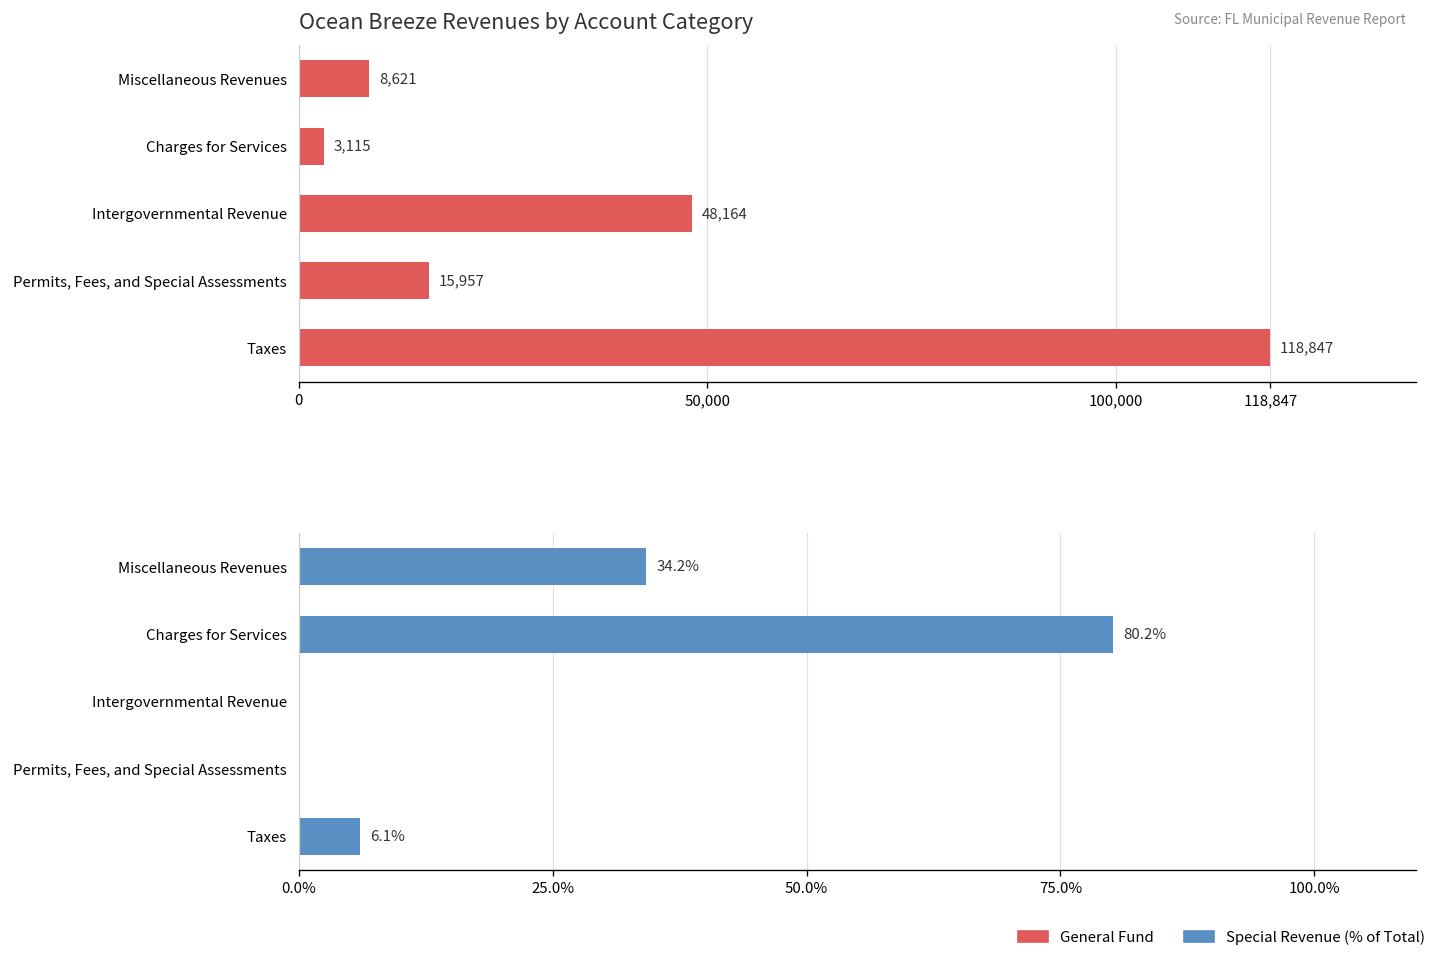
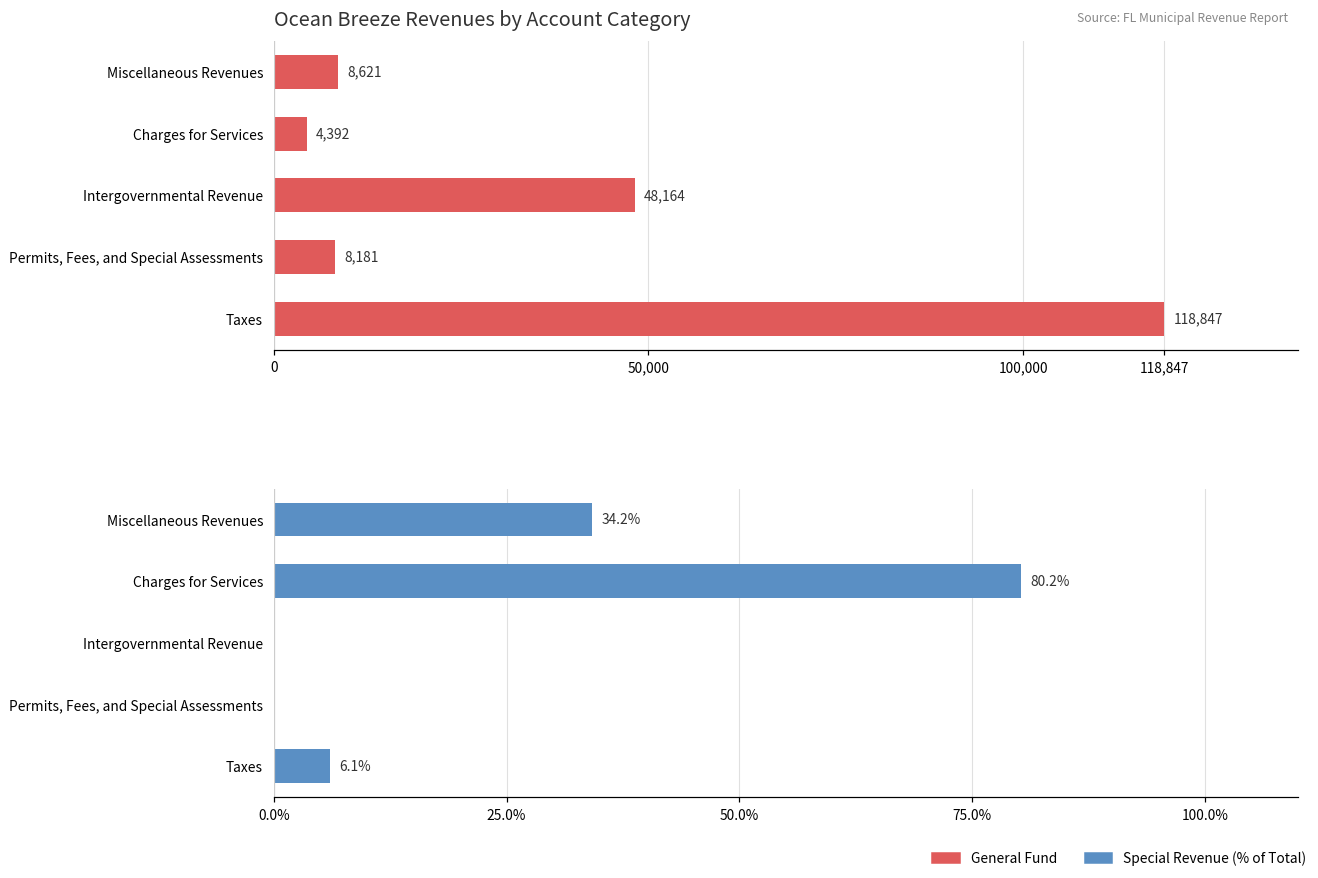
Ocean Breeze Revenues by Account Category, Charges for Services: 3,115 -> 4,392
Ocean Breeze Revenues by Account Category, Permits, Fees, and Special Assessments: 15,957 -> 8,181
